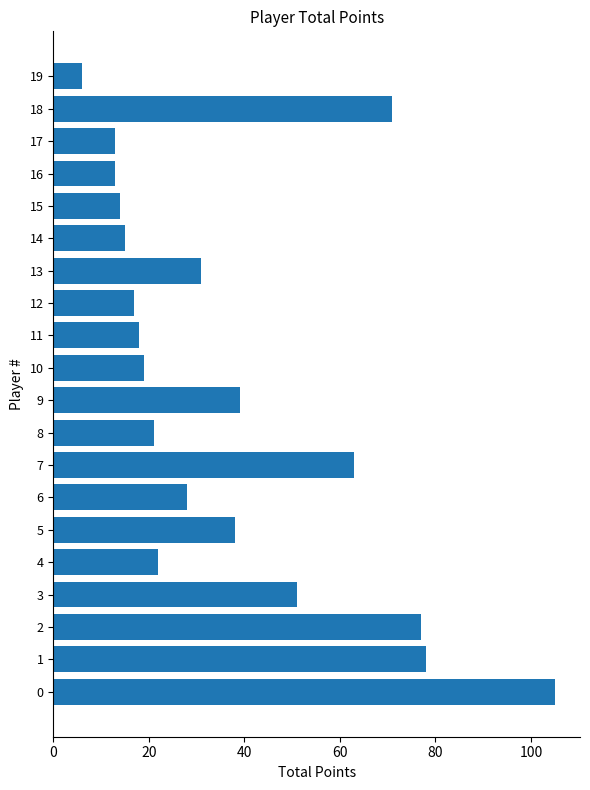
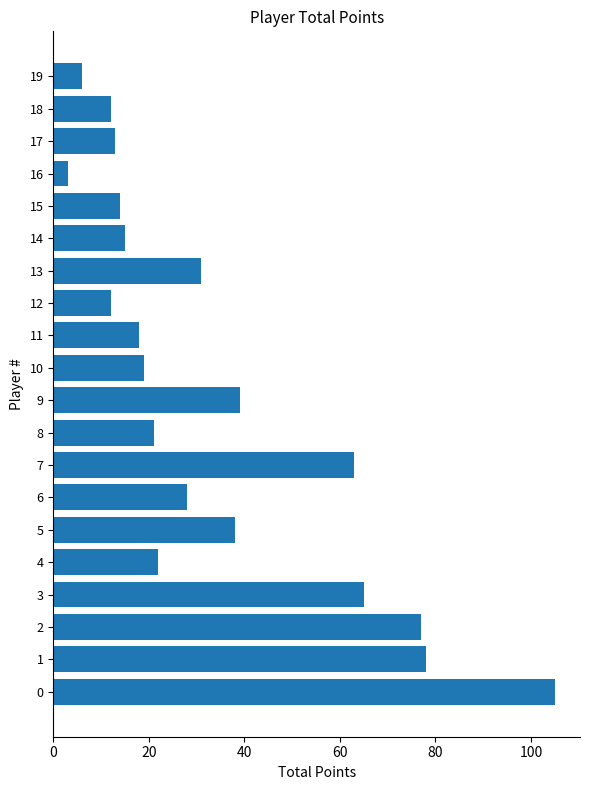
18: 71 -> 12
16: 13 -> 3
12: 17 -> 12
3: 51 -> 65
